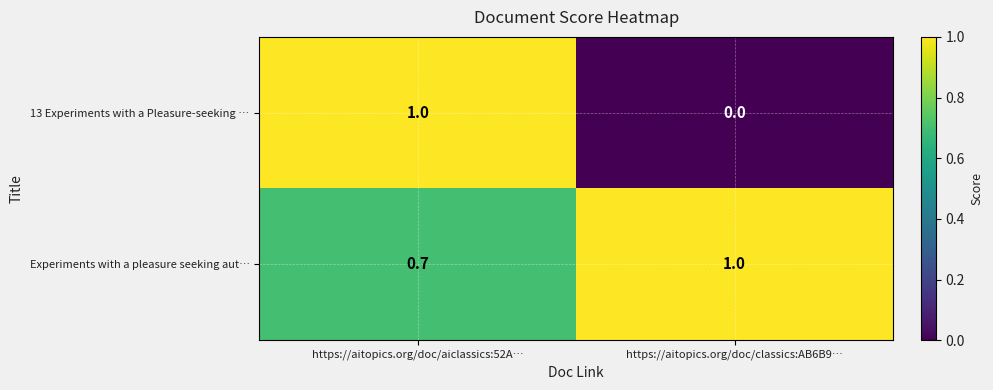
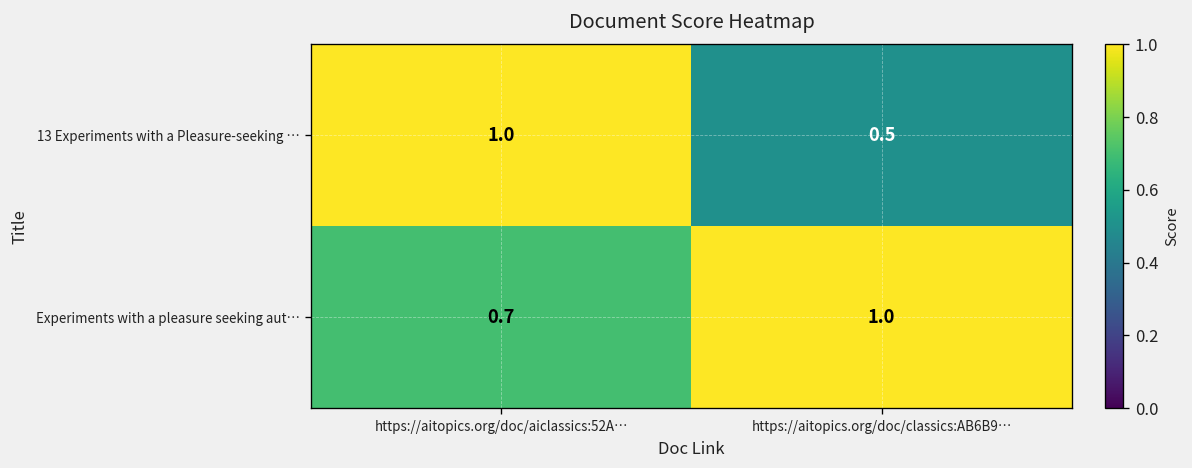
13 Experiments with a Pleasure-seeking …, https://aitopics.org/doc/classics:AB6B9…: 0.0 -> 0.5
